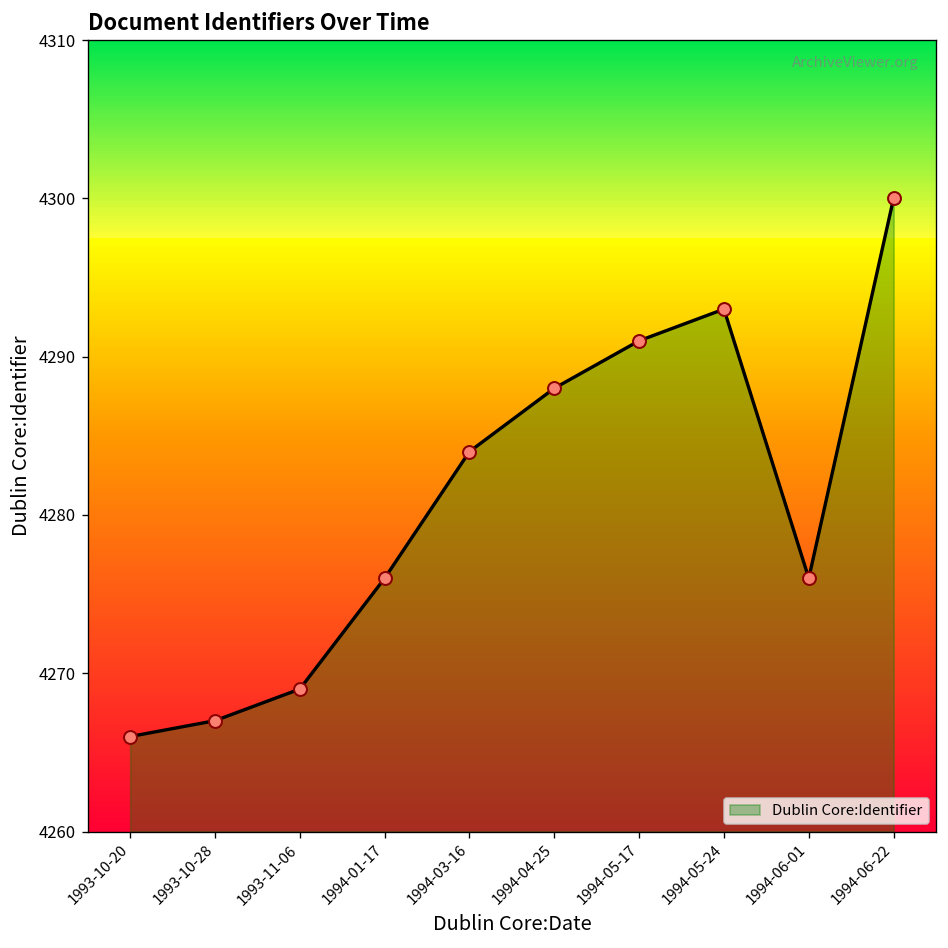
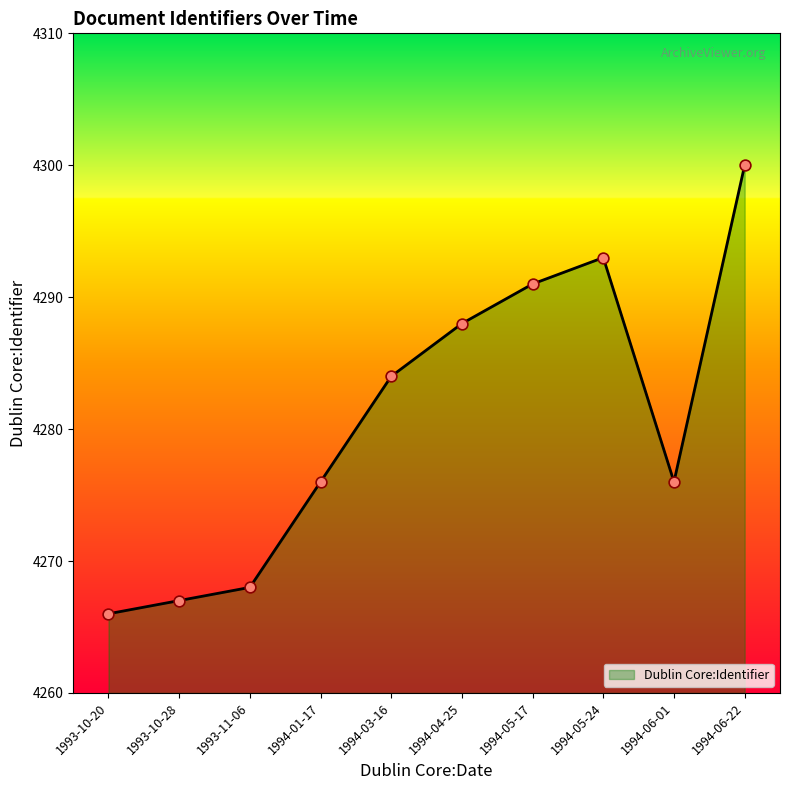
1993-11-06: 4269 -> 4268
